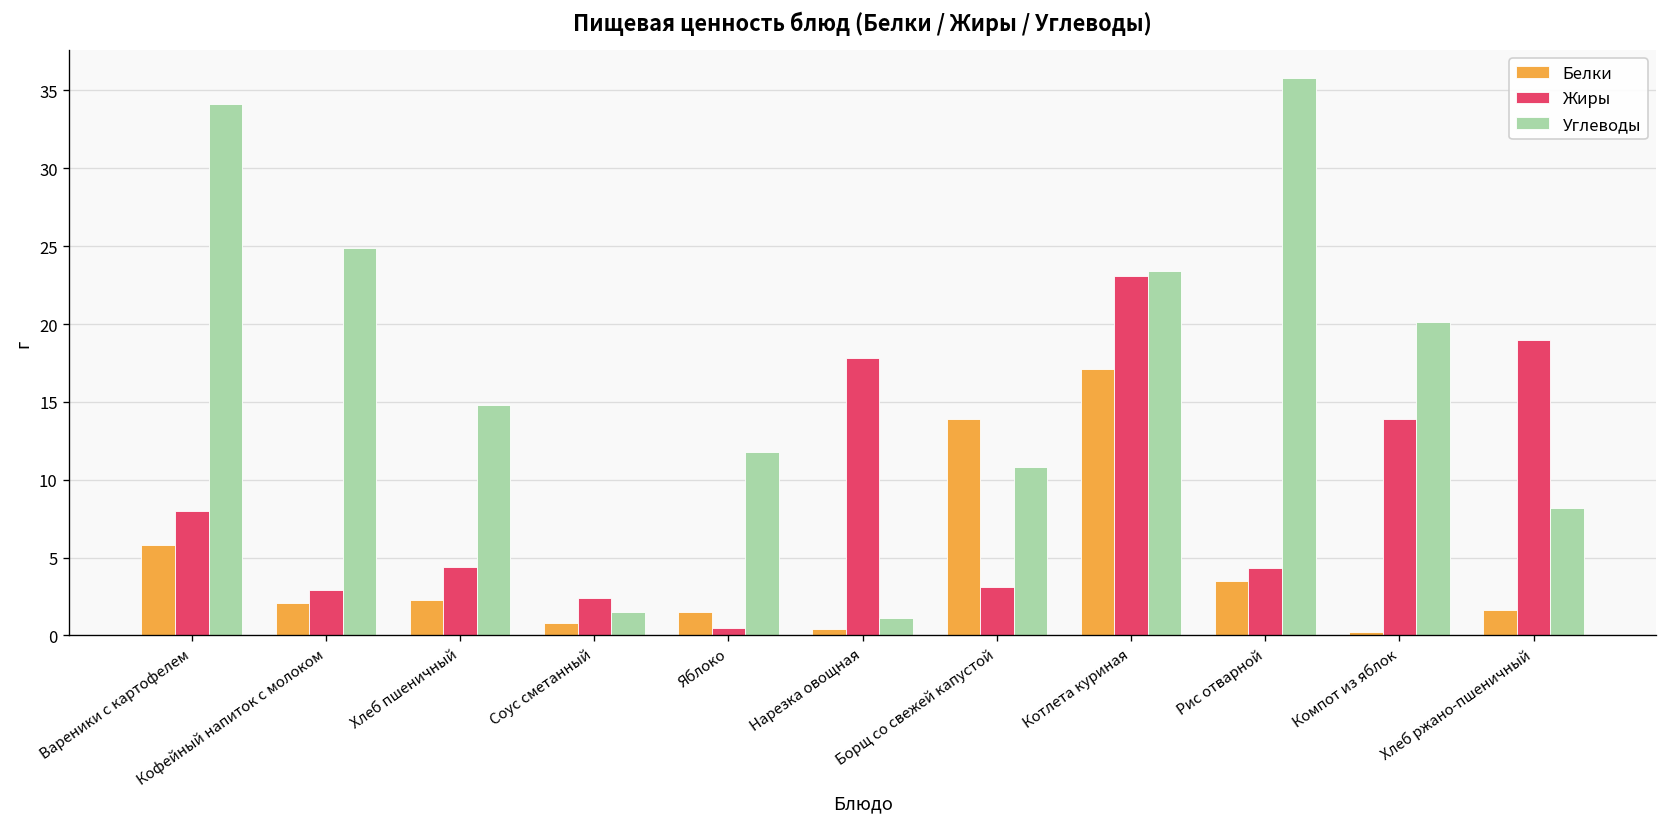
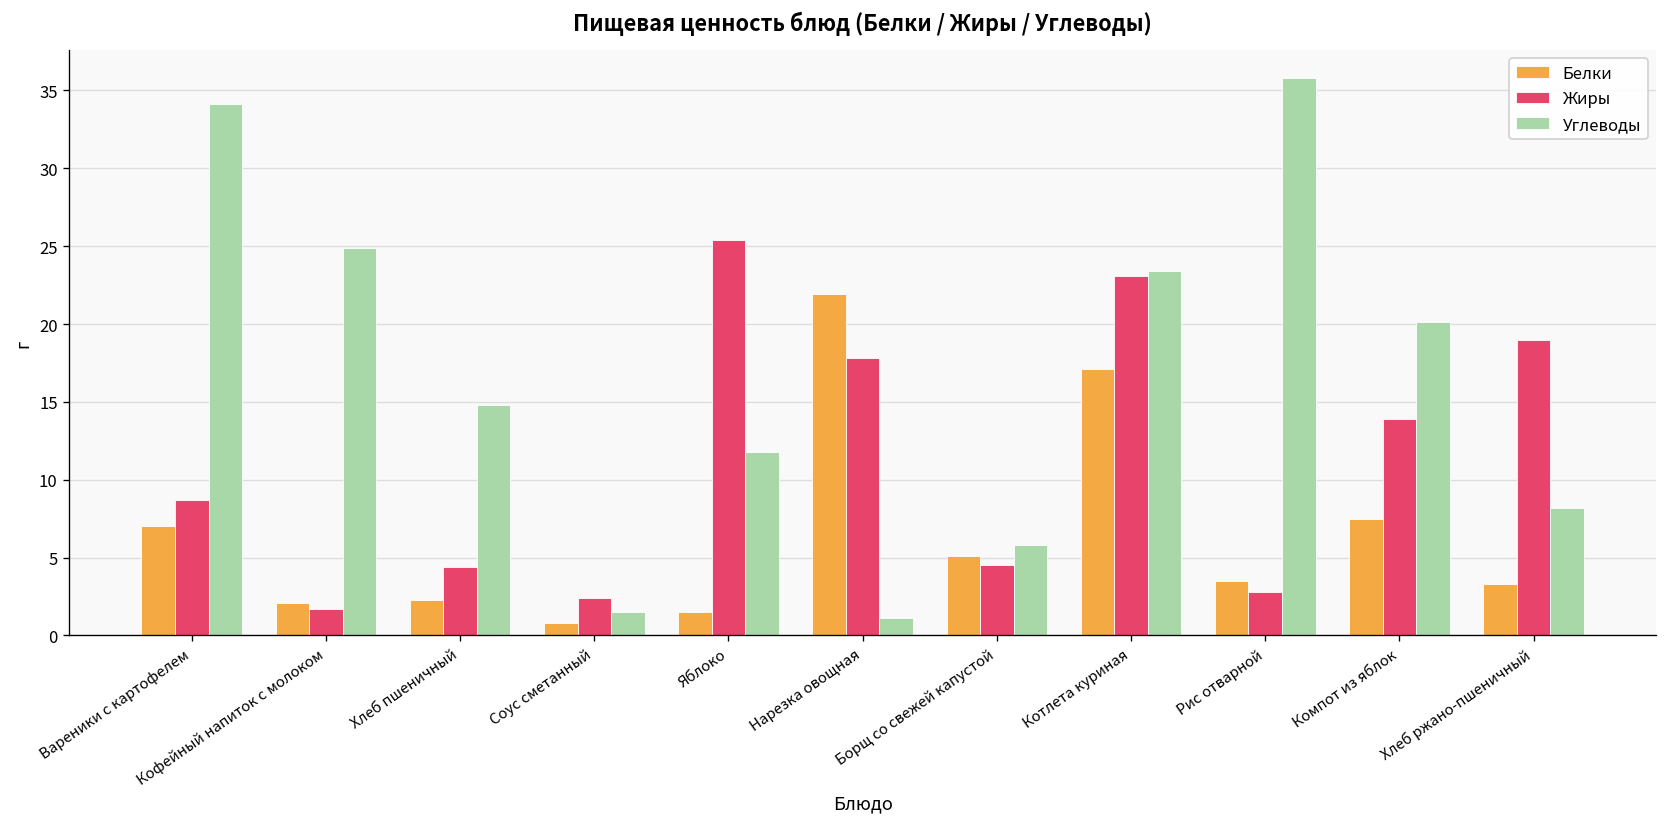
Белки, Вареники с картофелем: 5.8 -> 7.0
Жиры, Вареники с картофелем: 8.0 -> 8.7
Жиры, Кофейный напиток с молоком: 2.9 -> 1.7
Жиры, Яблоко: 0.5 -> 25.4
Белки, Нарезка овощная: 0.4 -> 21.9
Белки, Борщ со свежей капустой: 13.9 -> 5.1
Жиры, Борщ со свежей капустой: 3.1 -> 4.5
Углеводы, Борщ со свежей капустой: 10.8 -> 5.8
Жиры, Рис отварной: 4.3 -> 2.8
Белки, Компот из яблок: 0.2 -> 7.5
Белки, Хлеб ржано-пшеничный: 1.6 -> 3.3
